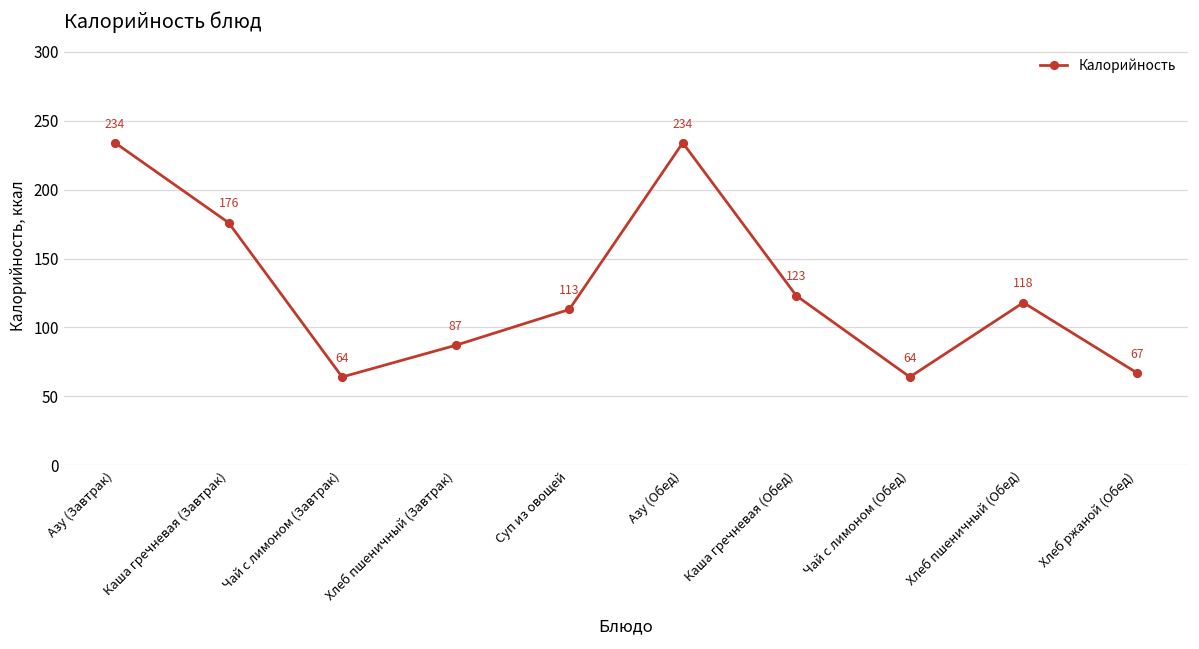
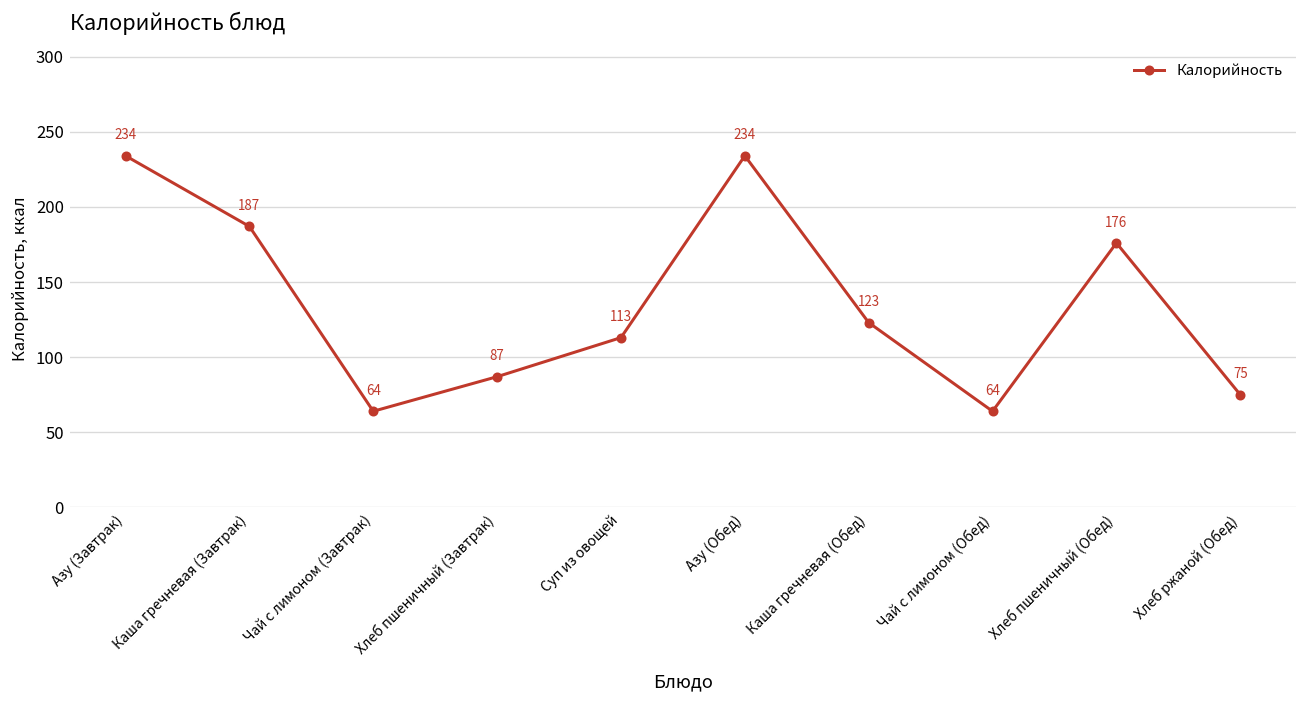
Каша гречневая (Завтрак): 176 -> 187
Хлеб пшеничный (Обед): 118 -> 176
Хлеб ржаной (Обед): 67 -> 75
